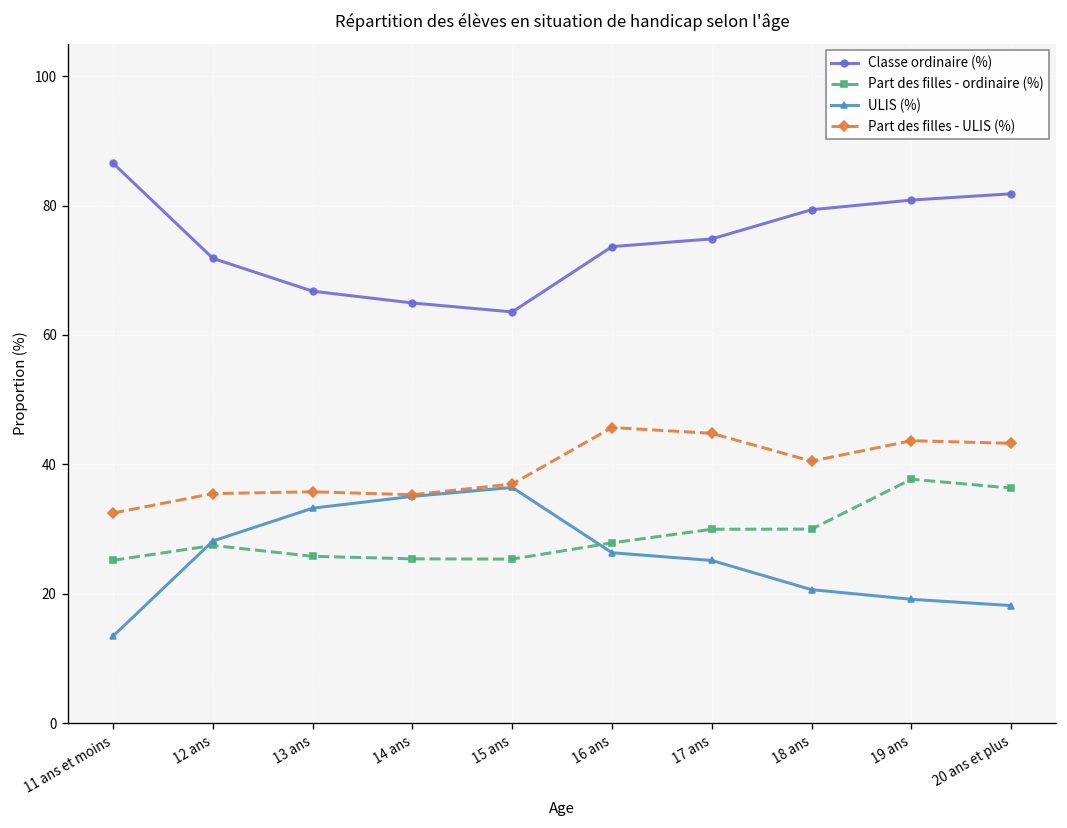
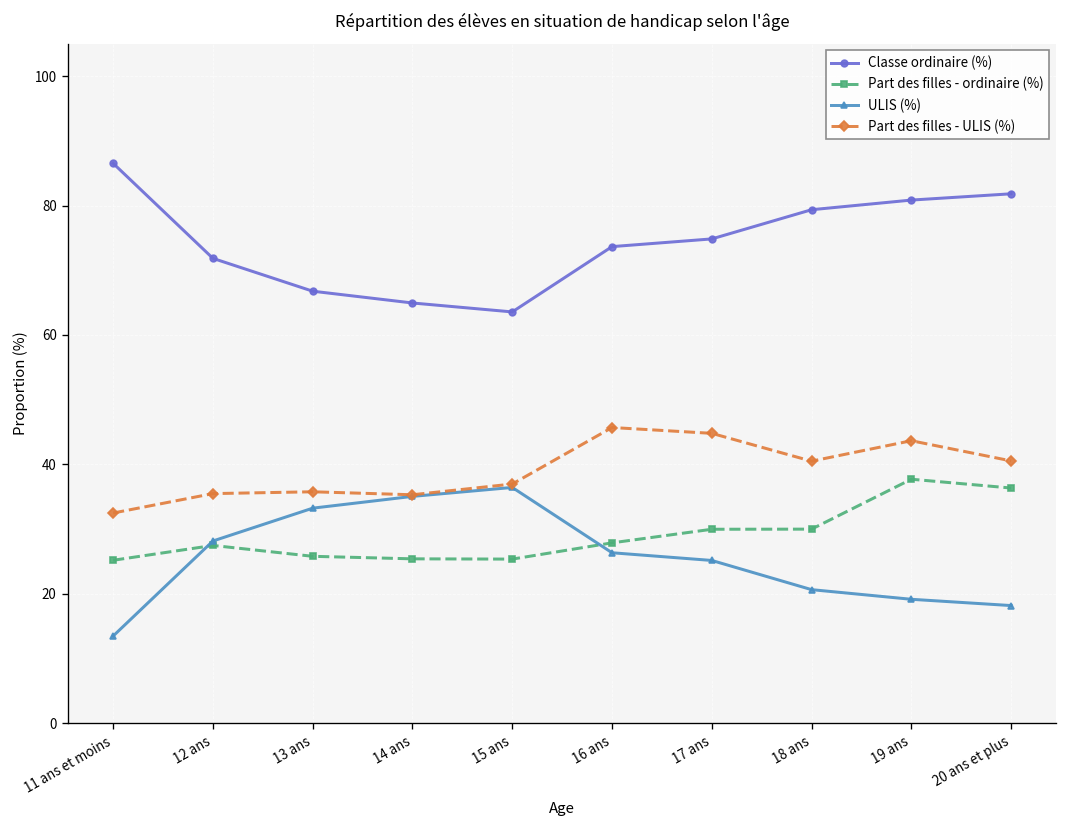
Part des filles - ULIS (%), 20 ans et plus: 43 -> 41
